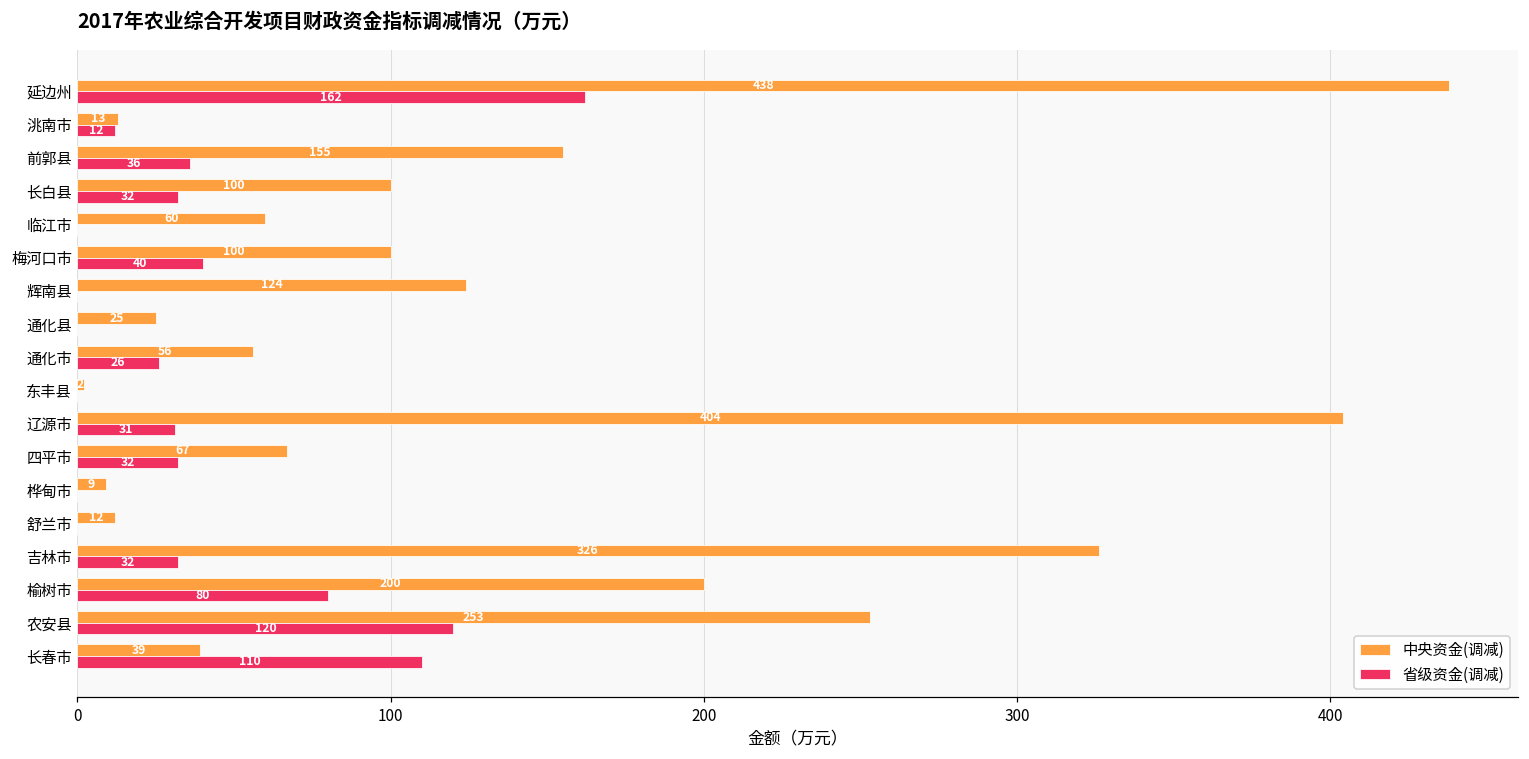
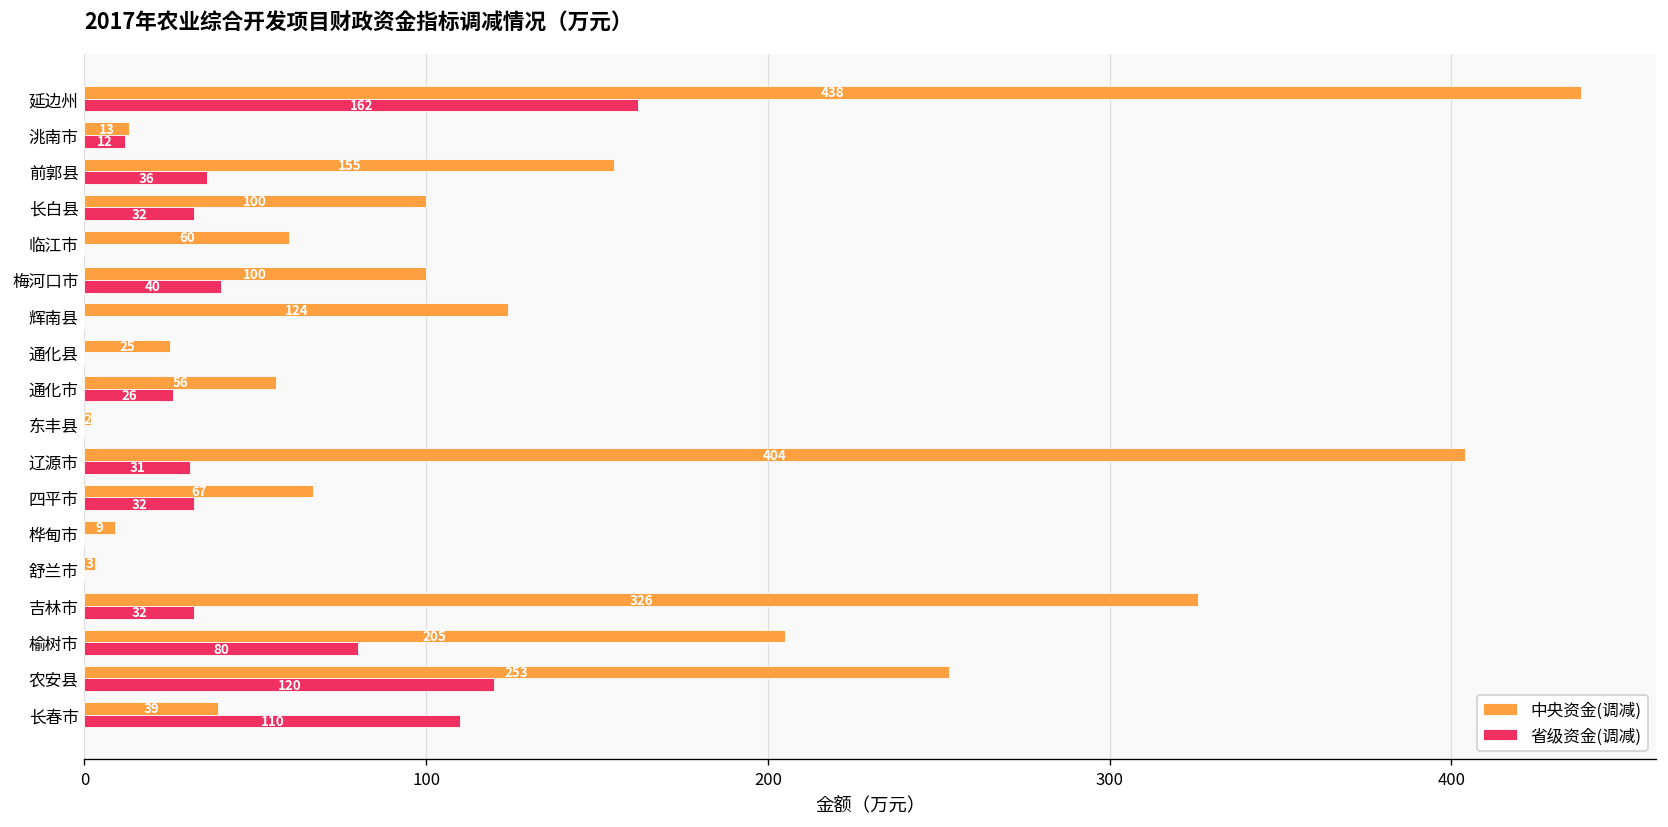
中央资金(调减), 舒兰市: 12 -> 3
中央资金(调减), 榆树市: 200 -> 205
